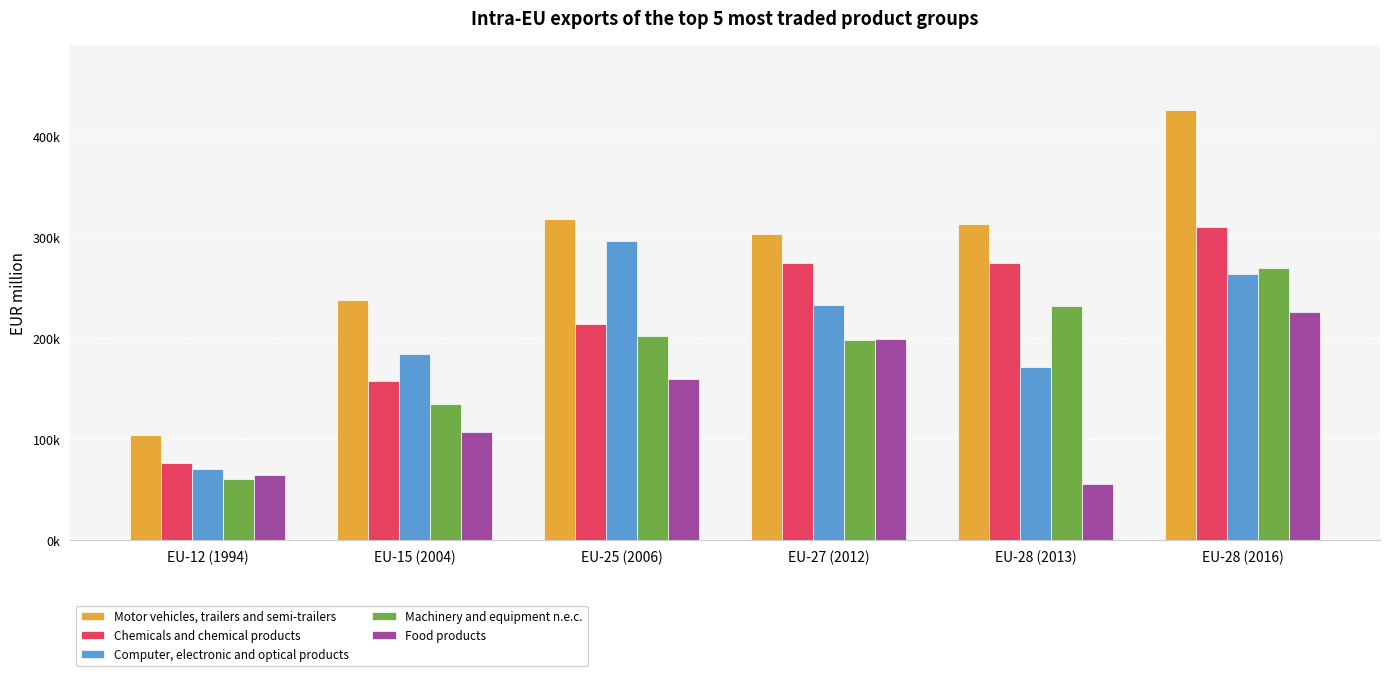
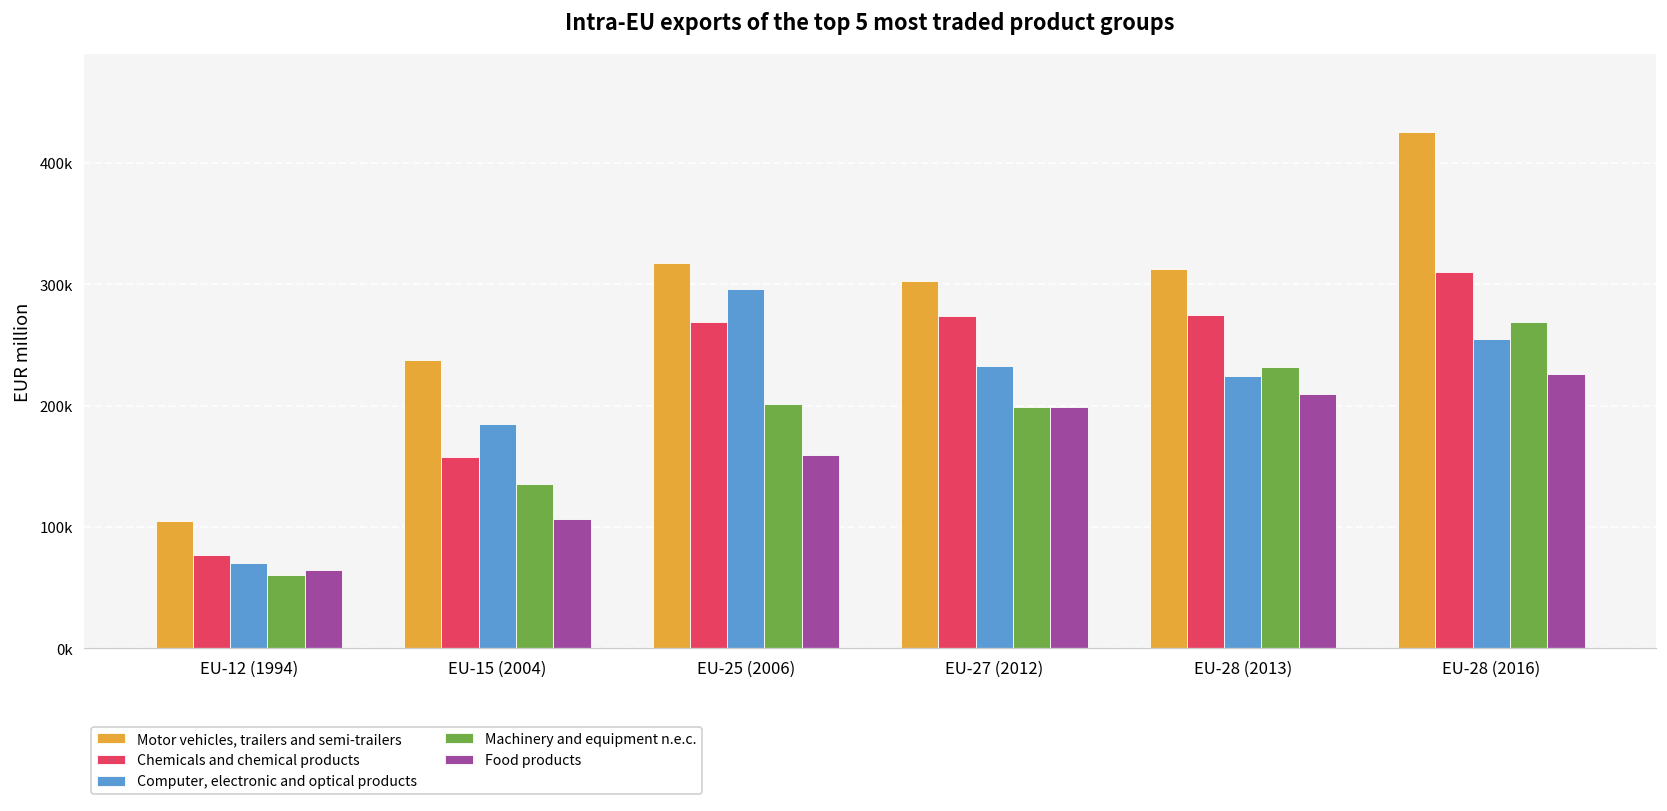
Chemicals and chemical products, EU-25 (2006): 214000 -> 269000
Computer, electronic and optical products, EU-28 (2013): 171000 -> 224000
Food products, EU-28 (2013): 56000 -> 209000
Computer, electronic and optical products, EU-28 (2016): 264000 -> 255000
